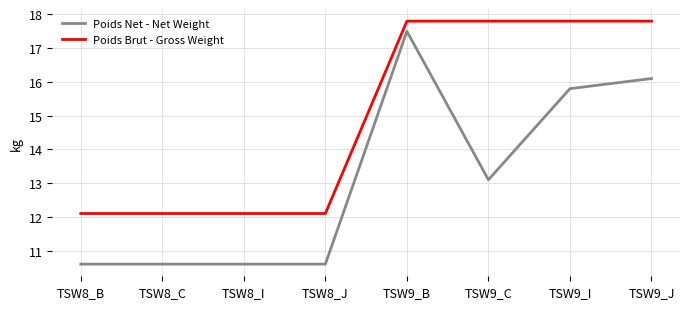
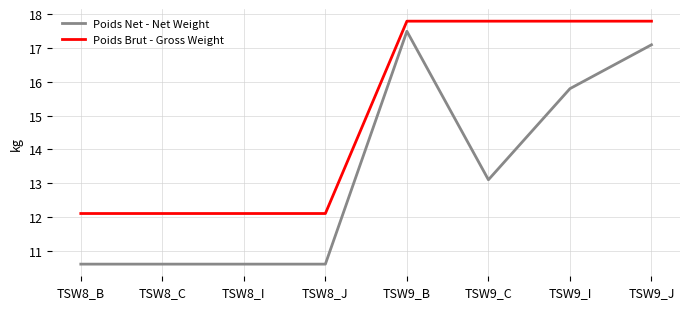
Poids Net - Net Weight, TSW9_J: 16.1 -> 17.1
